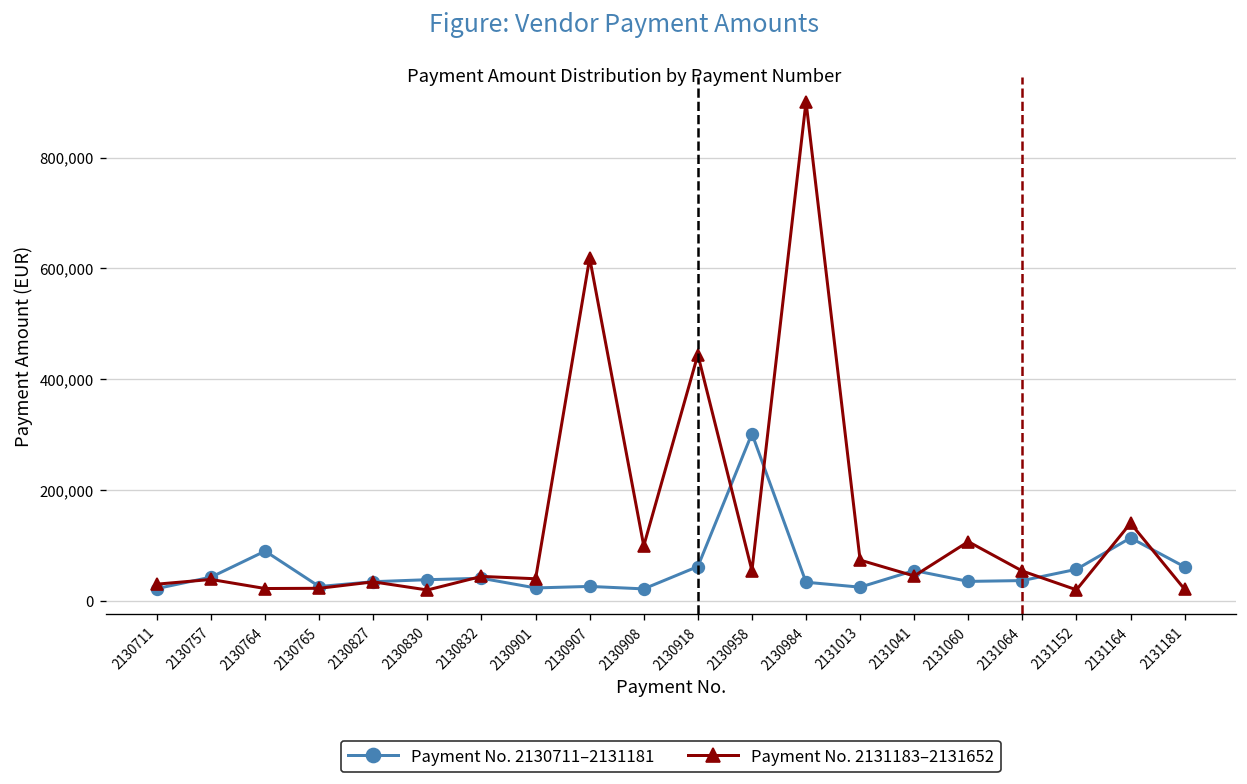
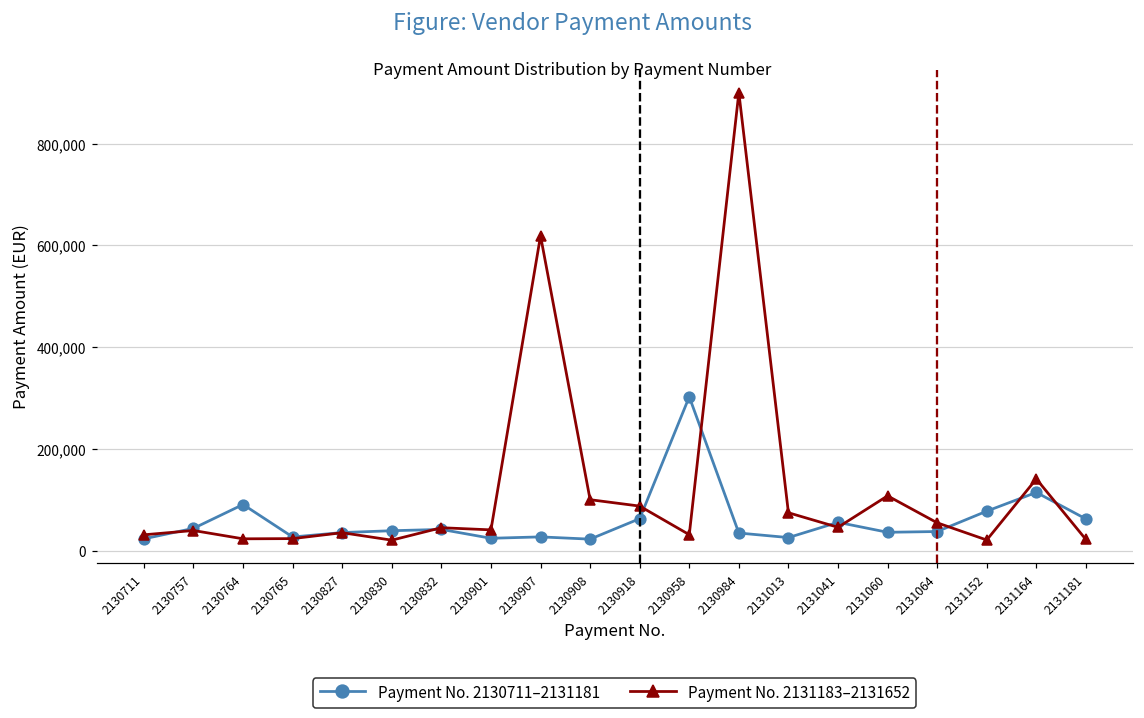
Payment No. 2131183–2131652, 2130918: 440,000 -> 90,000
Payment No. 2131183–2131652, 2130958: 60,000 -> 30,000
Payment No. 2130711–2131181, 2131152: 60,000 -> 80,000
